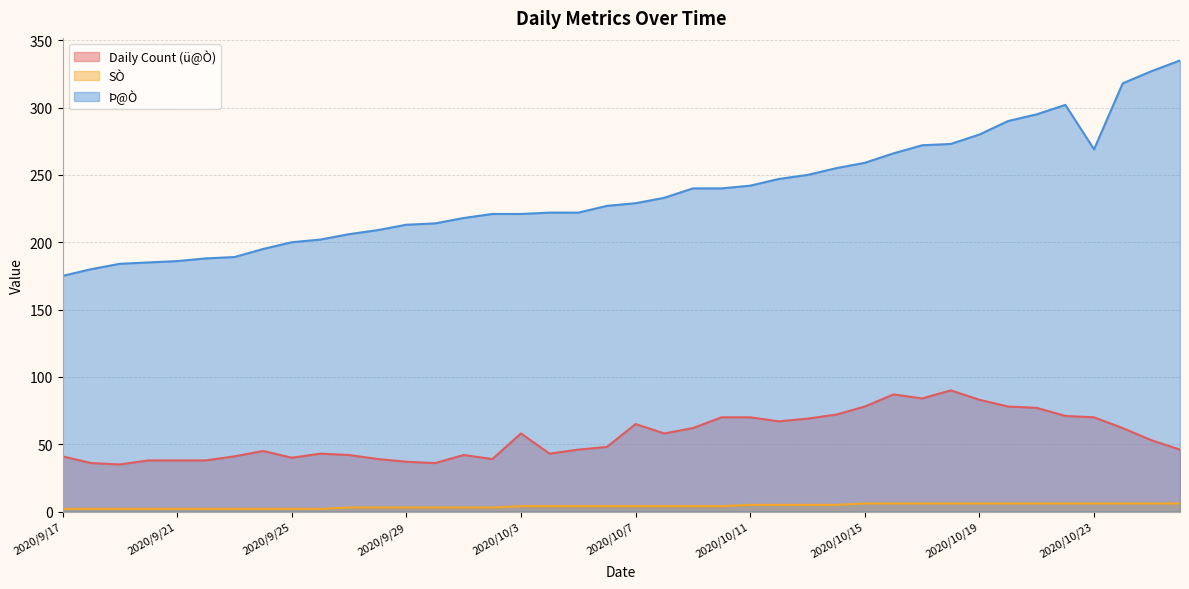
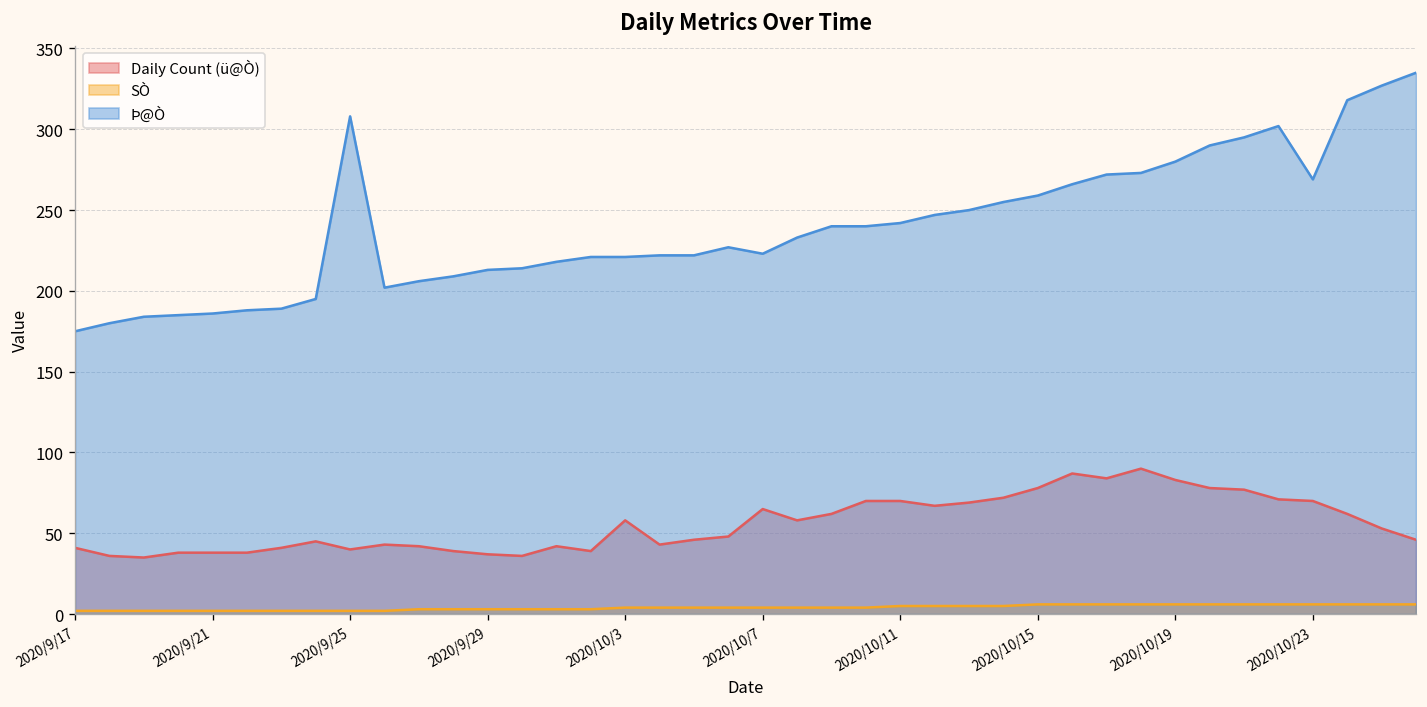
Þ@Ò, 2020/9/25: 200 -> 308
Þ@Ò, 2020/10/7: 229 -> 223
